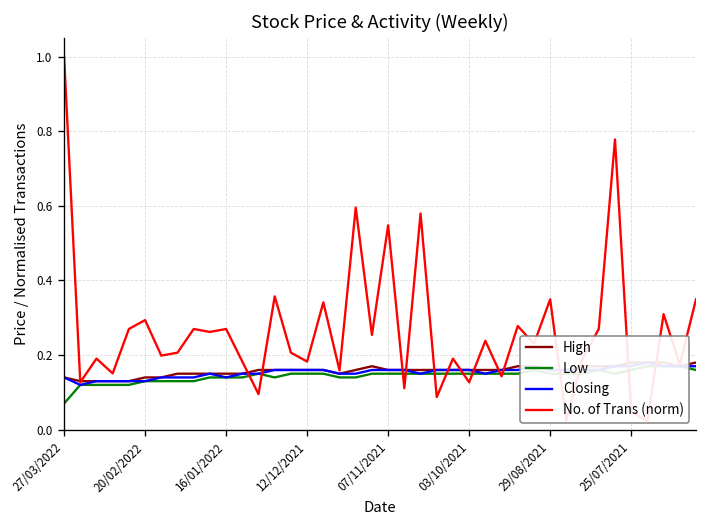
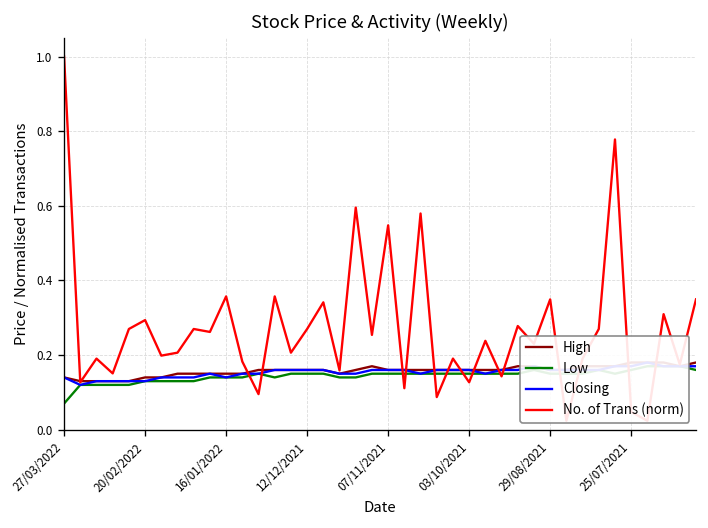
No. of Trans (norm), 16/01/2022: 0.27 -> 0.36
No. of Trans (norm), 12/12/2021: 0.18 -> 0.27
